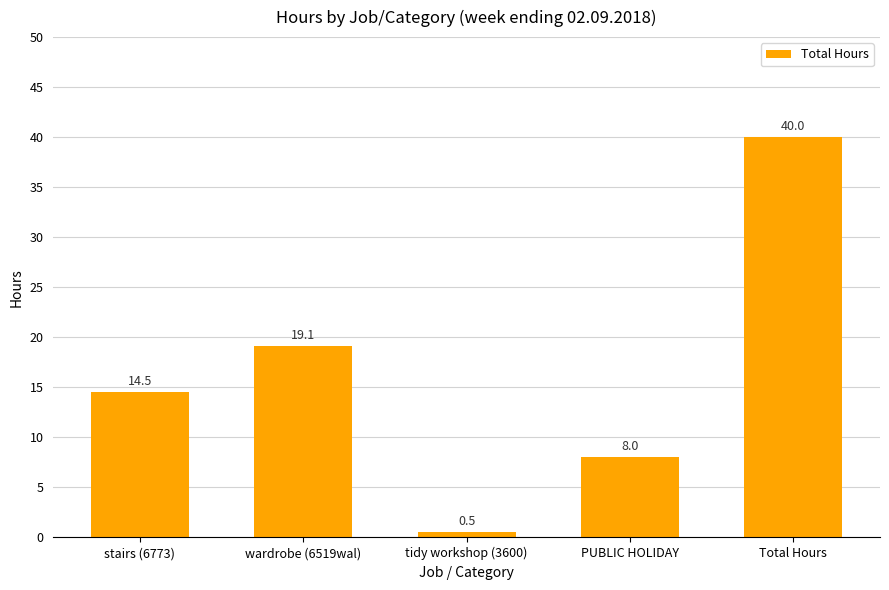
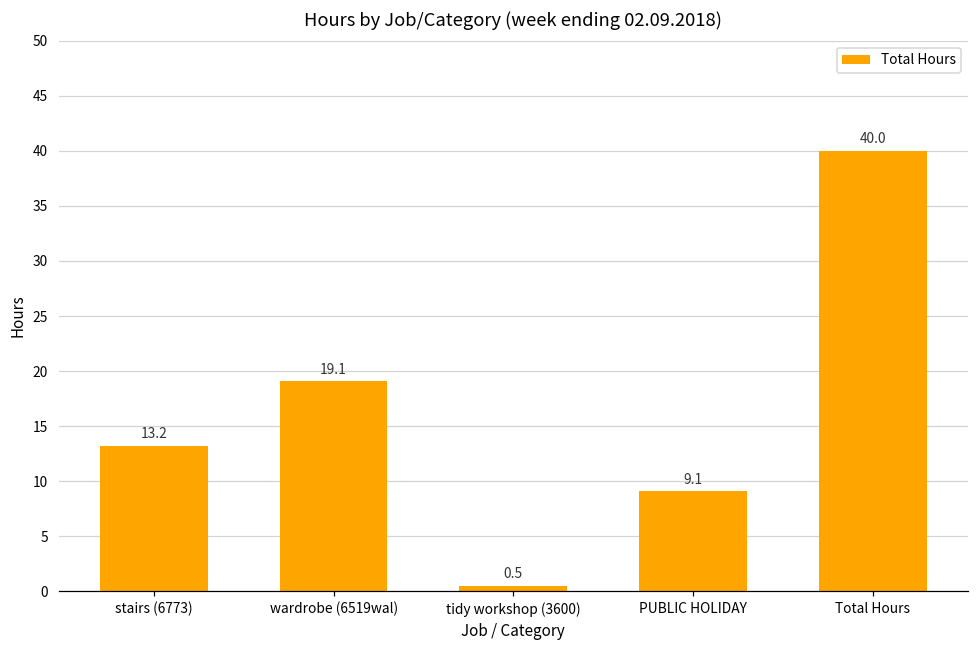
stairs (6773): 14.5 -> 13.2
PUBLIC HOLIDAY: 8.0 -> 9.1
